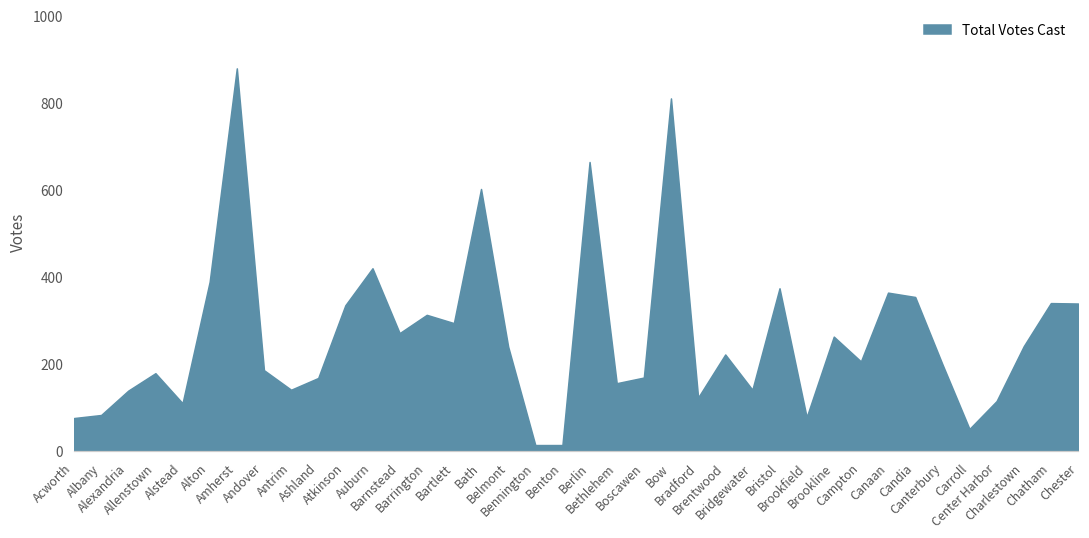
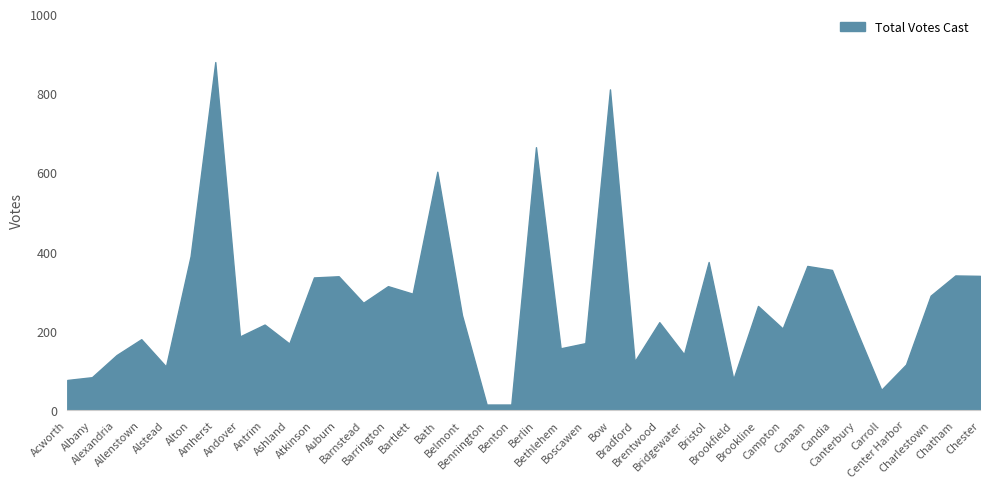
Antrim: 140 -> 220
Auburn: 420 -> 340
Charlestown: 240 -> 290
